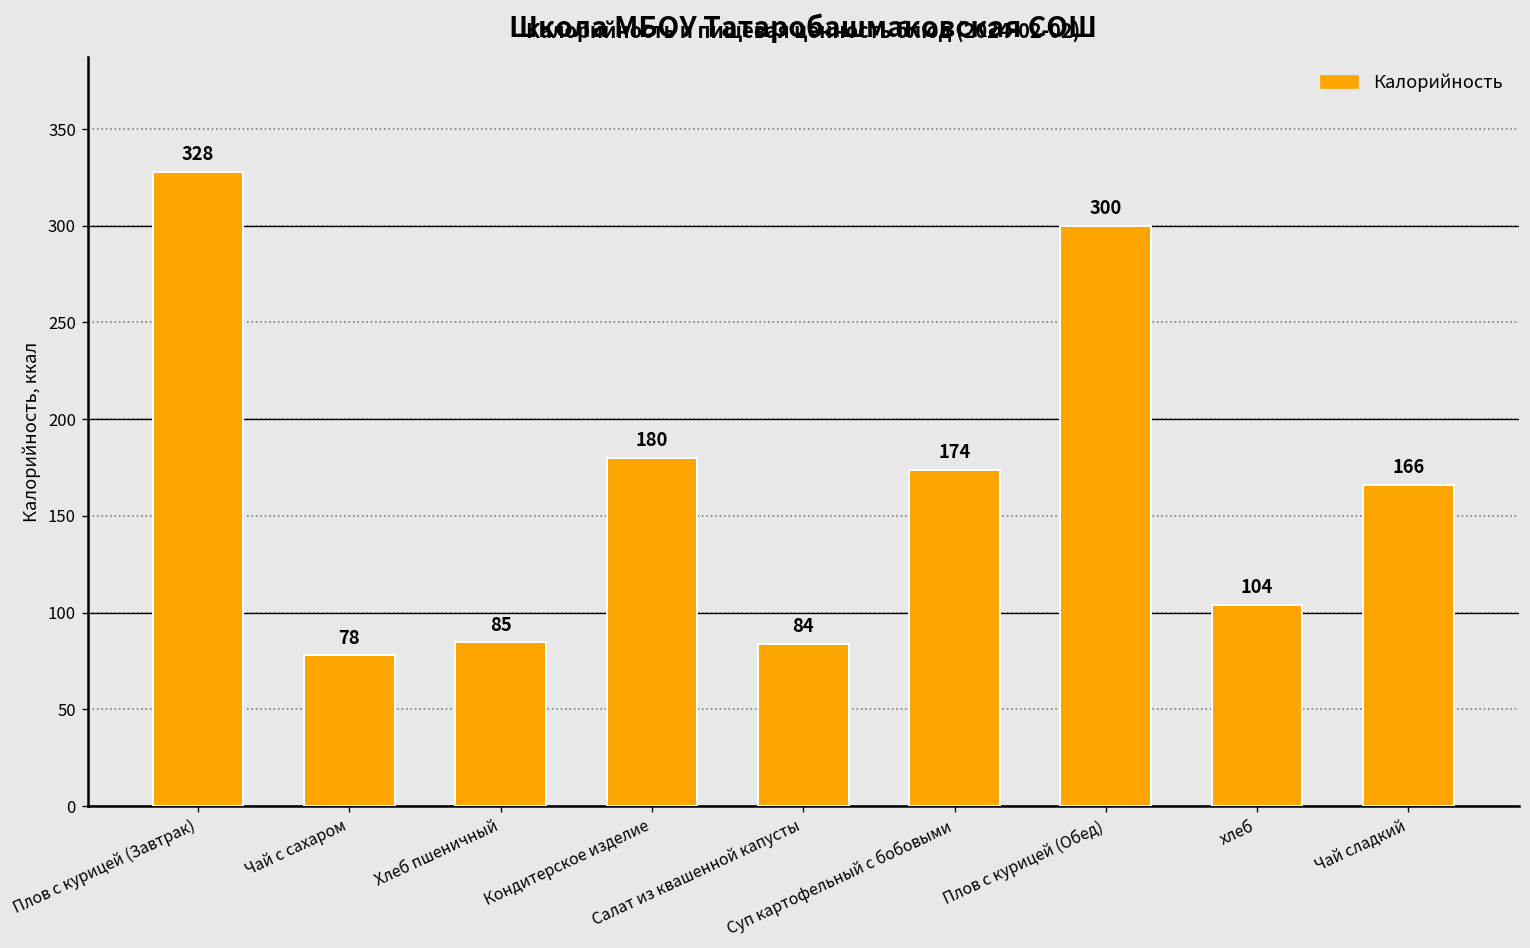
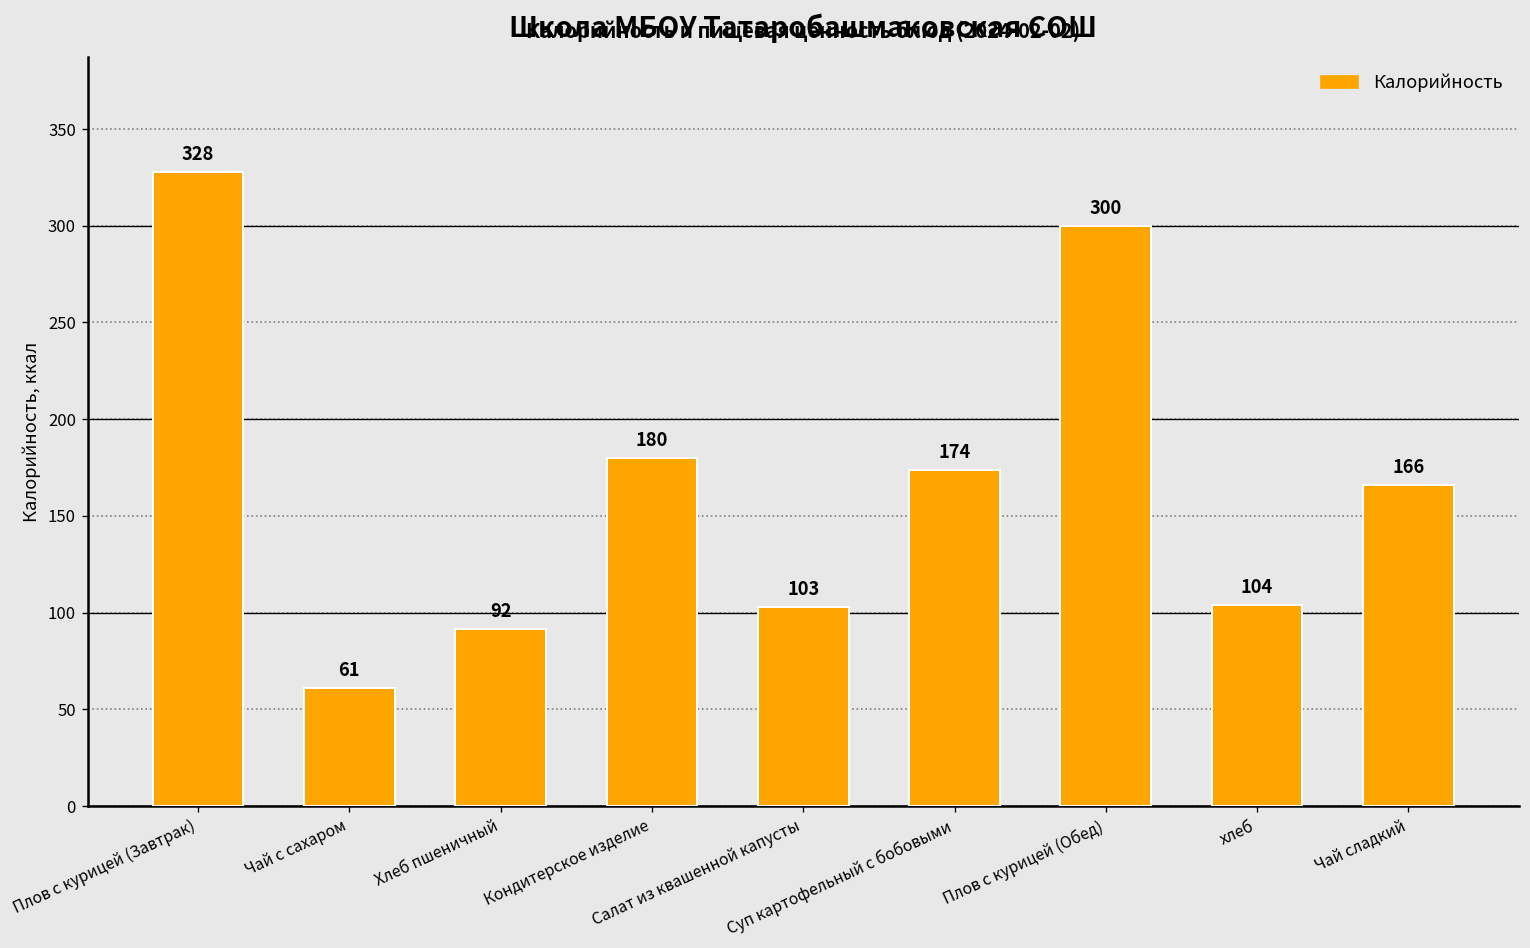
Чай с сахаром: 78 -> 61
Хлеб пшеничный: 85 -> 92
Салат из квашенной капусты: 84 -> 103
